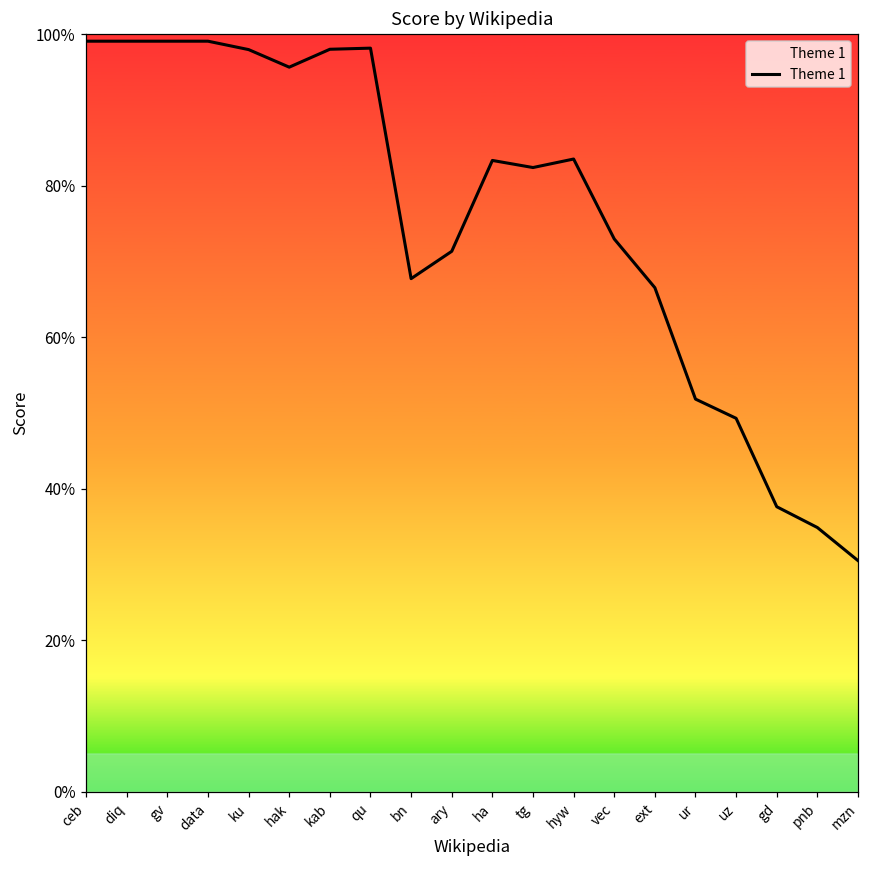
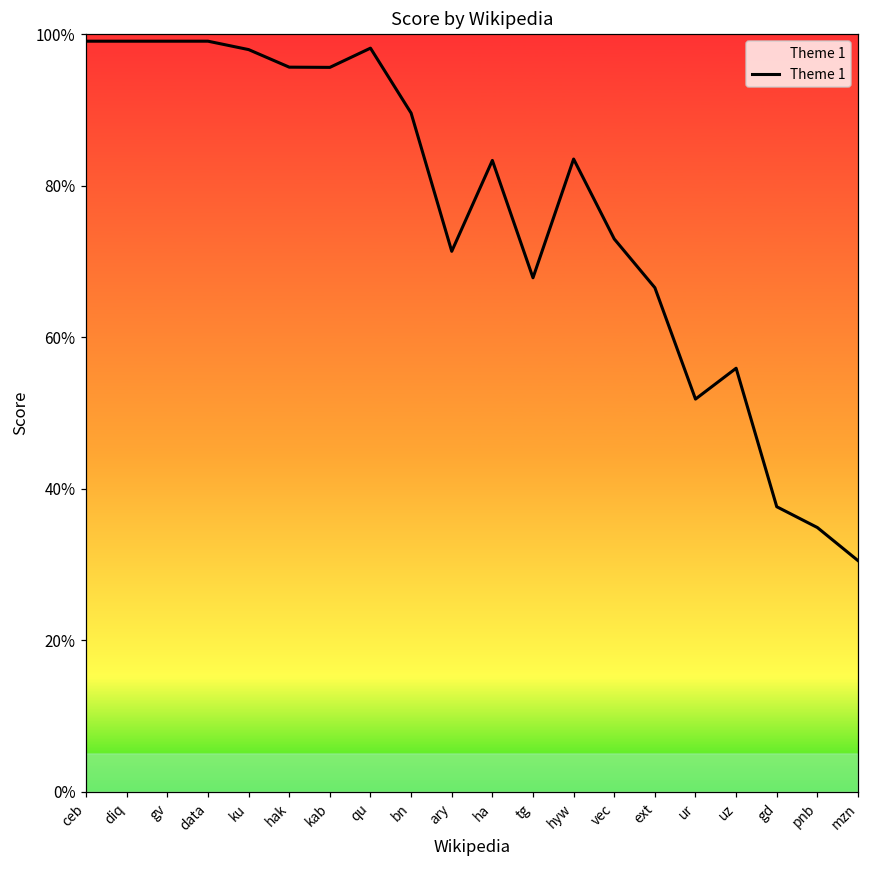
kab: 98% -> 96%
bn: 68% -> 90%
tg: 82% -> 68%
uz: 49% -> 56%
